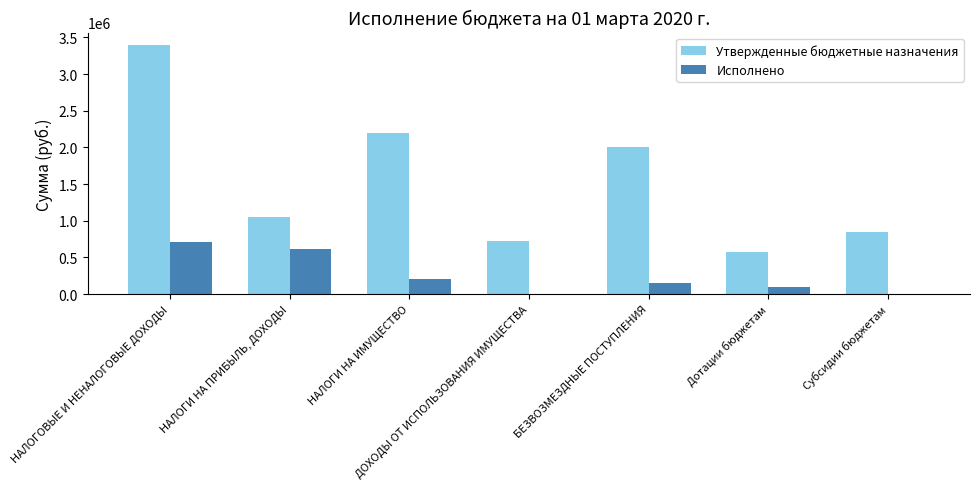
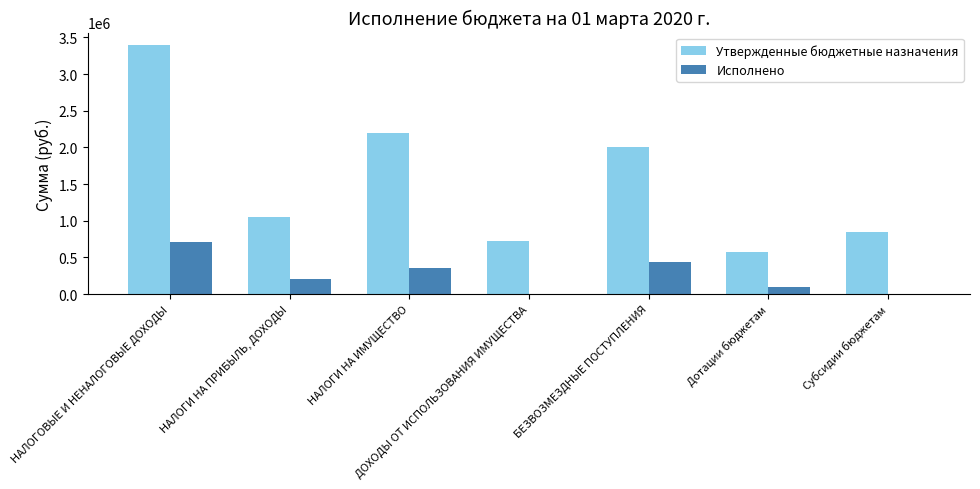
Исполнено, НАЛОГИ НА ПРИБЫЛЬ, ДОХОДЫ: 600000 -> 200000
Исполнено, НАЛОГИ НА ИМУЩЕСТВО: 200000 -> 400000
Исполнено, БЕЗВОЗМЕЗДНЫЕ ПОСТУПЛЕНИЯ: 200000 -> 400000
